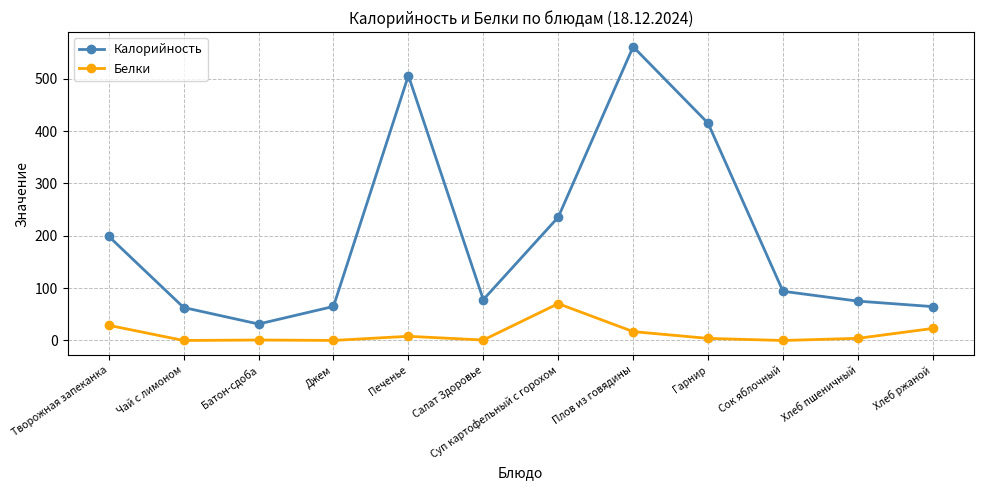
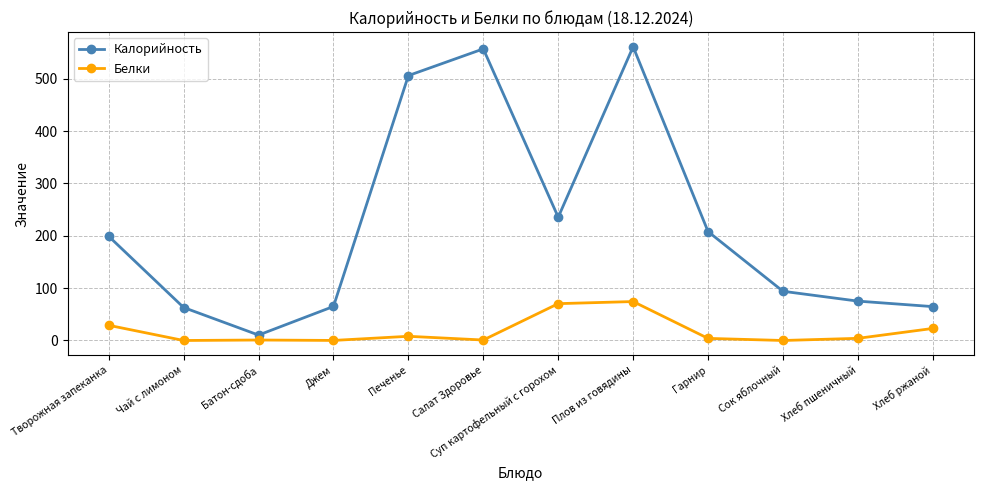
Калорийность, Батон-сдоба: 30 -> 10
Калорийность, Салат Здоровье: 80 -> 560
Белки, Плов из говядины: 20 -> 70
Калорийность, Гарнир: 420 -> 210
